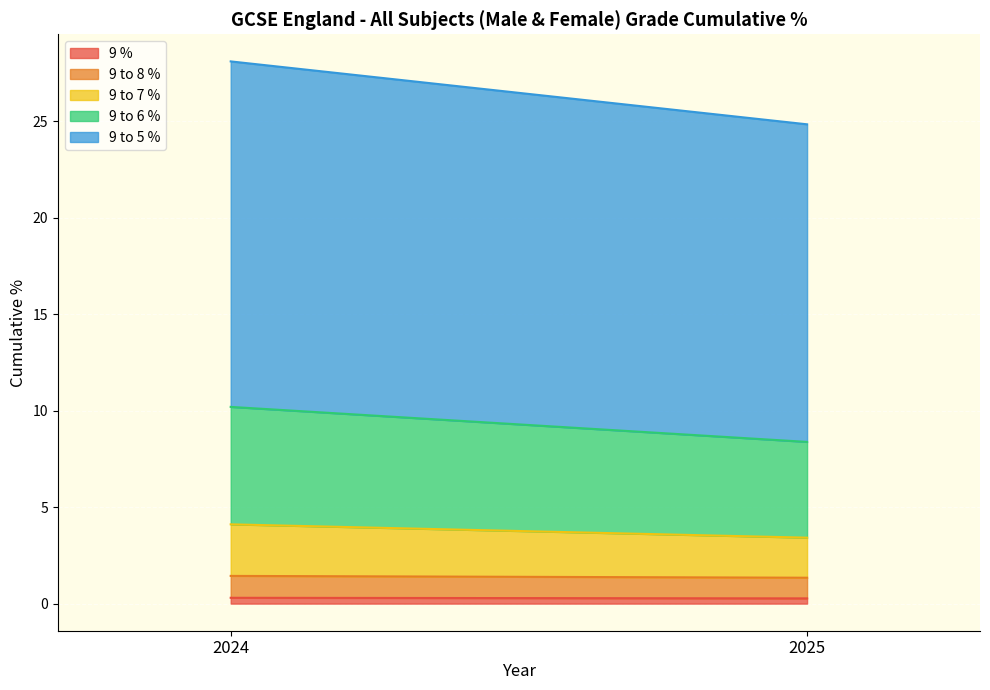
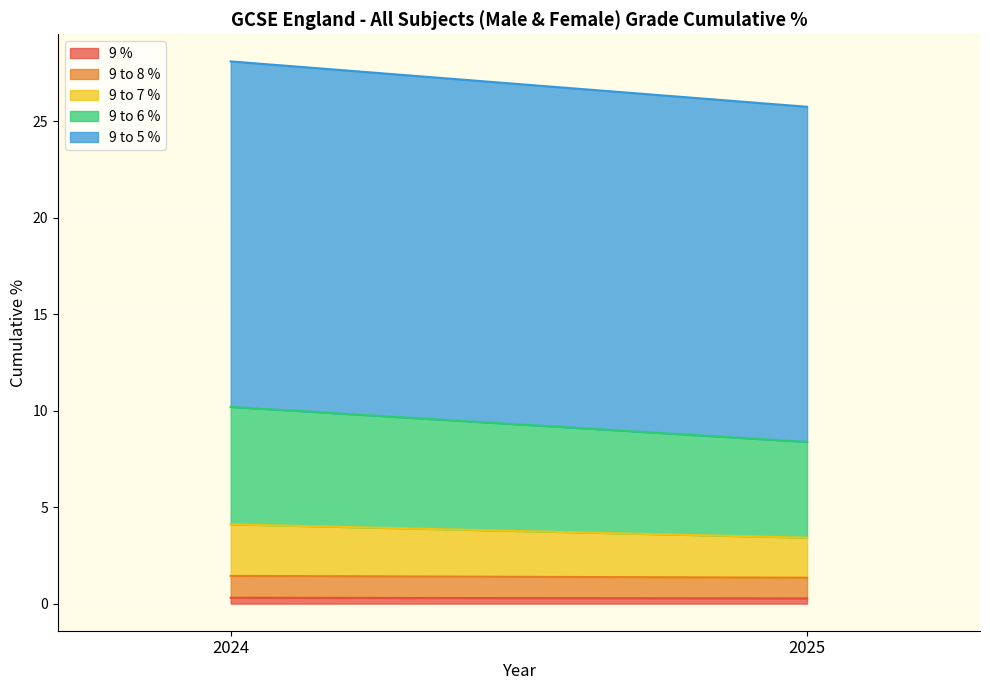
9 to 5 %, 2025: 16.5 -> 17.4
